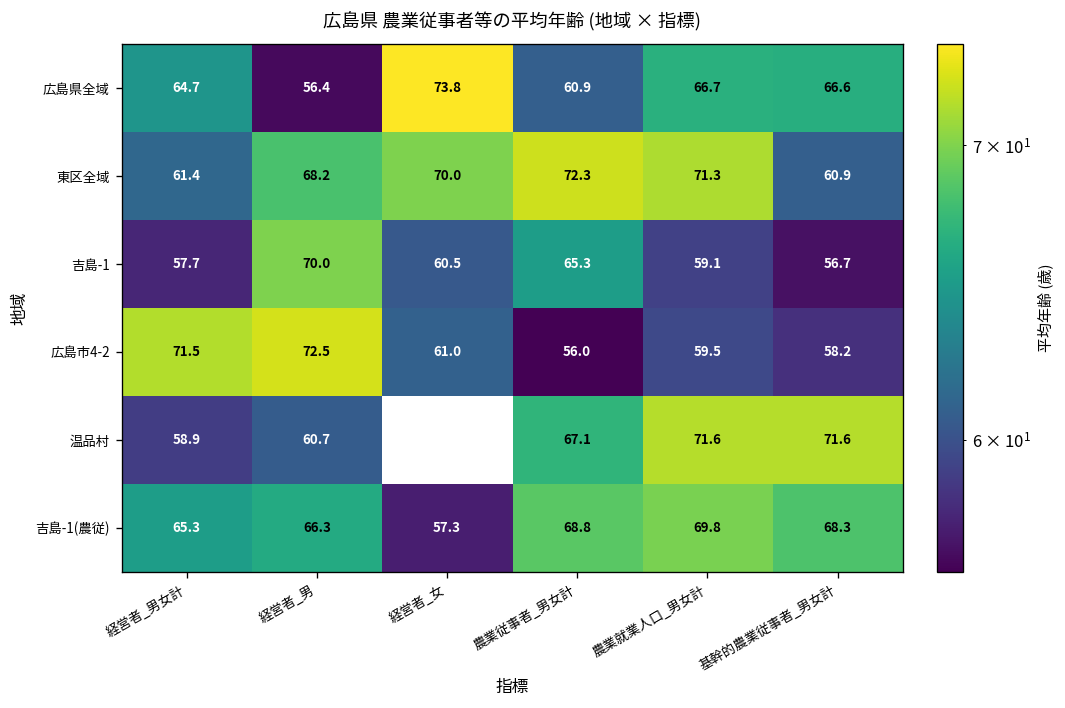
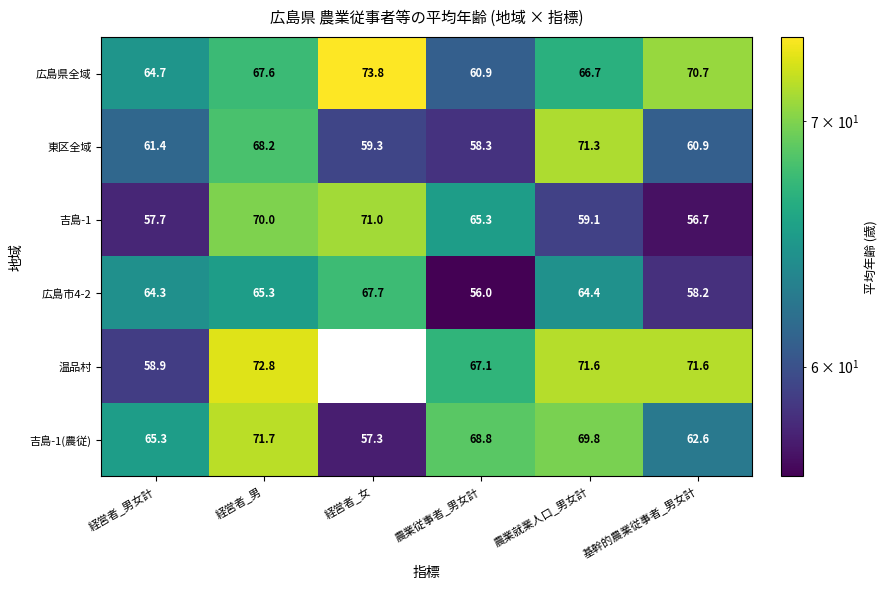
広島県全域, 経営者_男: 56.4 -> 67.6
広島県全域, 基幹的農業従事者_男女計: 66.6 -> 70.7
東区全域, 経営者_女: 70.0 -> 59.3
東区全域, 農業従事者_男女計: 72.3 -> 58.3
吉島-1, 経営者_女: 60.5 -> 71.0
広島市4-2, 経営者_男女計: 71.5 -> 64.3
広島市4-2, 経営者_男: 72.5 -> 65.3
広島市4-2, 経営者_女: 61.0 -> 67.7
広島市4-2, 農業就業人口_男女計: 59.5 -> 64.4
温品村, 経営者_男: 60.7 -> 72.8
吉島-1(農従), 経営者_男: 66.3 -> 71.7
吉島-1(農従), 基幹的農業従事者_男女計: 68.3 -> 62.6
